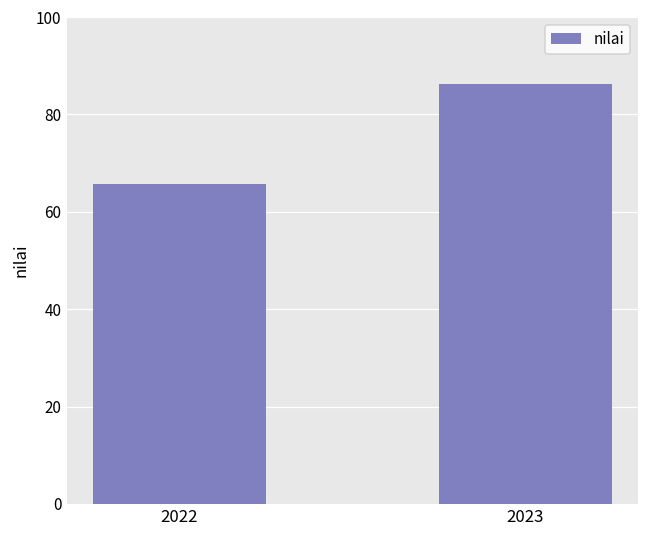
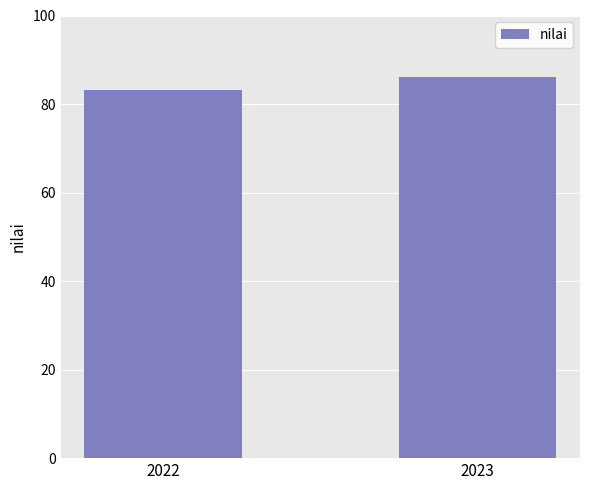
2022: 66 -> 83
